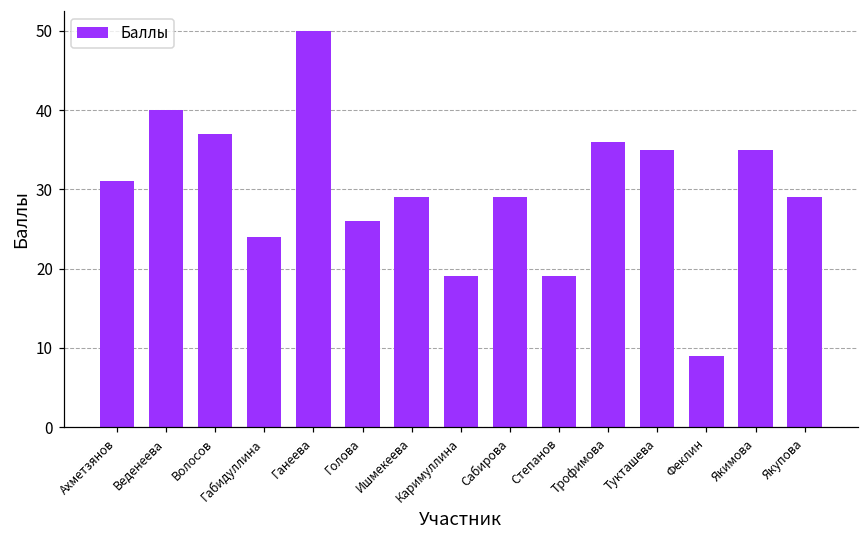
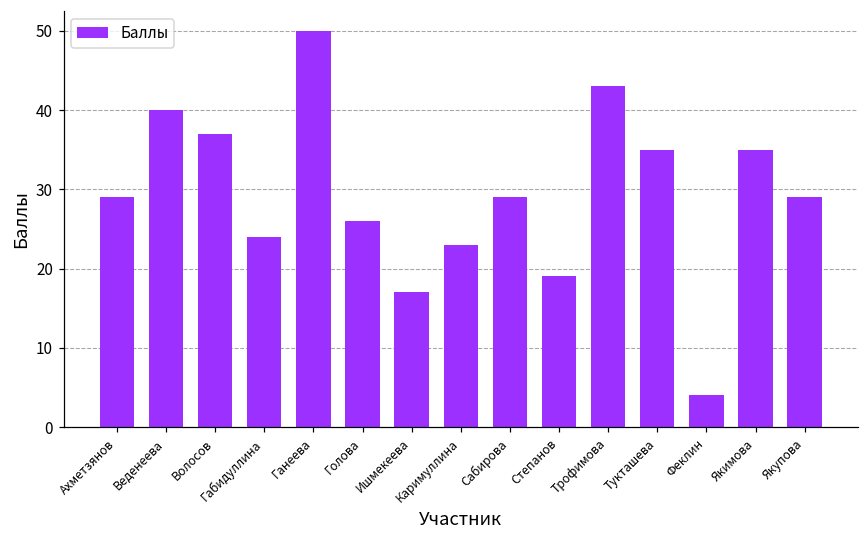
Ахметзянов: 31 -> 29
Ишмекеева: 29 -> 17
Каримуллина: 19 -> 23
Трофимова: 36 -> 43
Феклин: 9 -> 4
